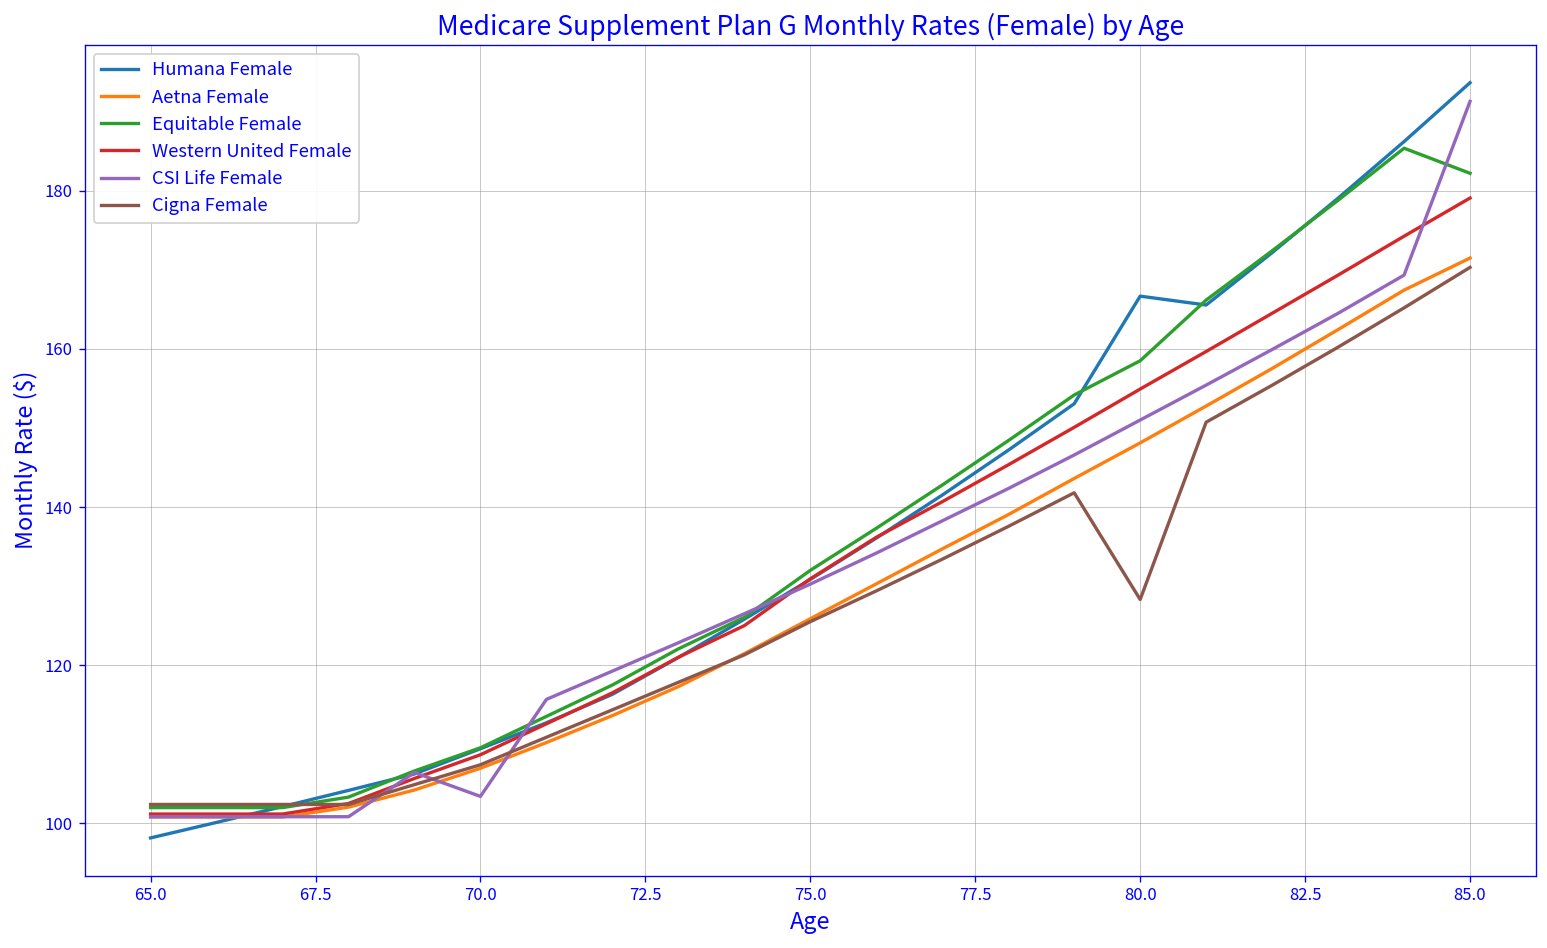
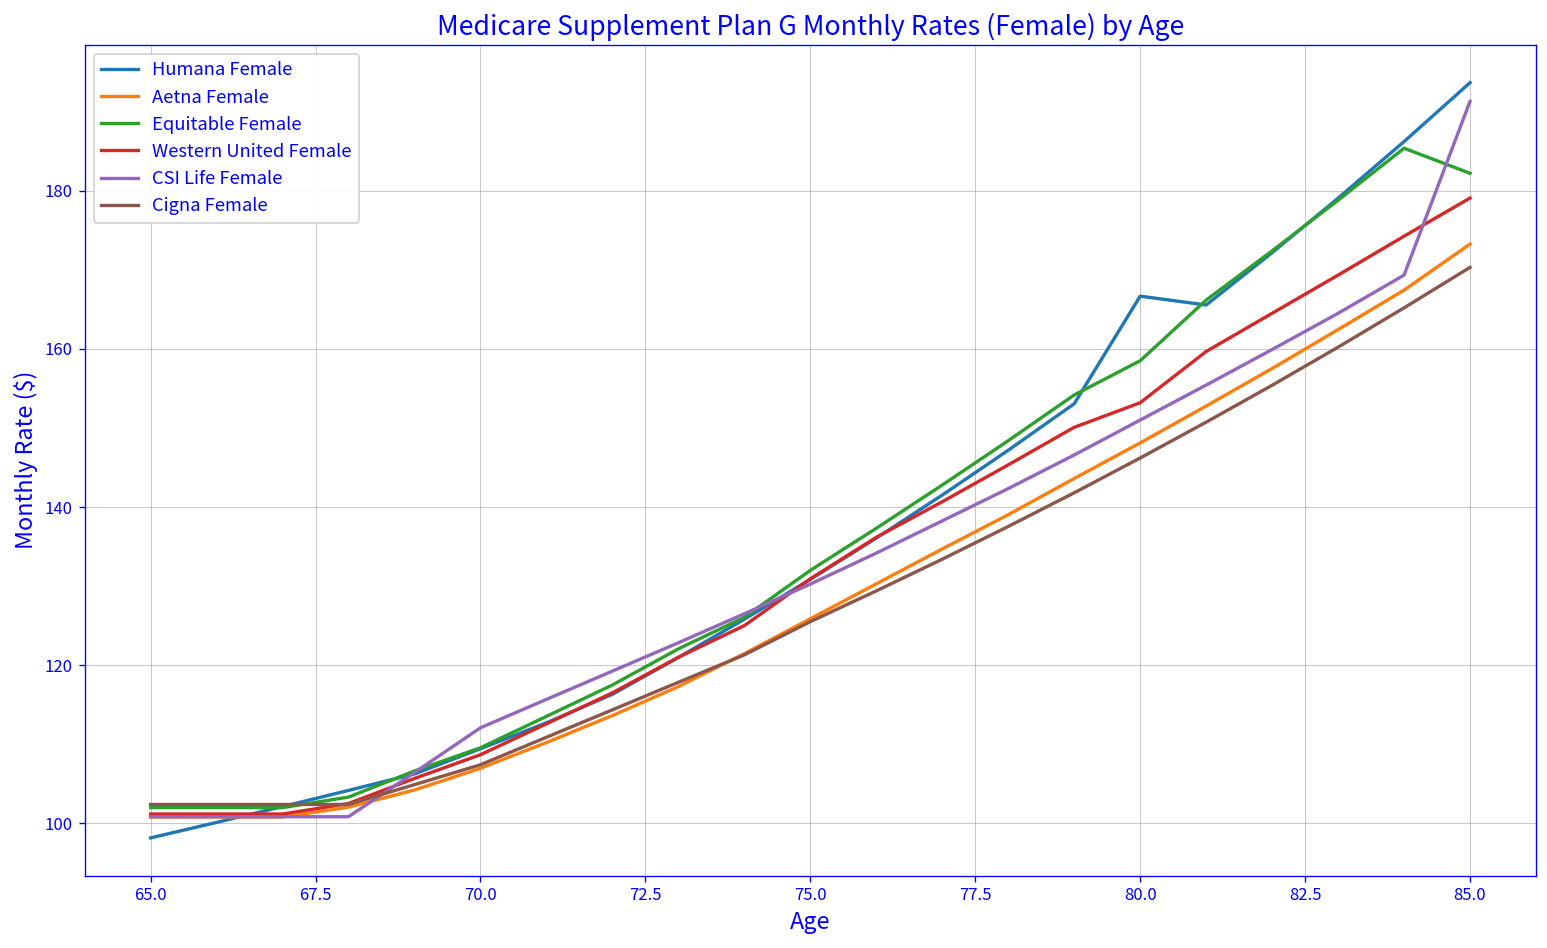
CSI Life Female, 70.0: 103 -> 112
Western United Female, 80.0: 155 -> 153
Cigna Female, 80.0: 128 -> 146
Aetna Female, 85.0: 171 -> 173
